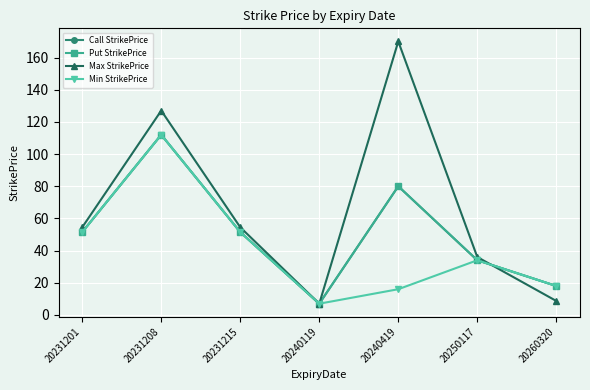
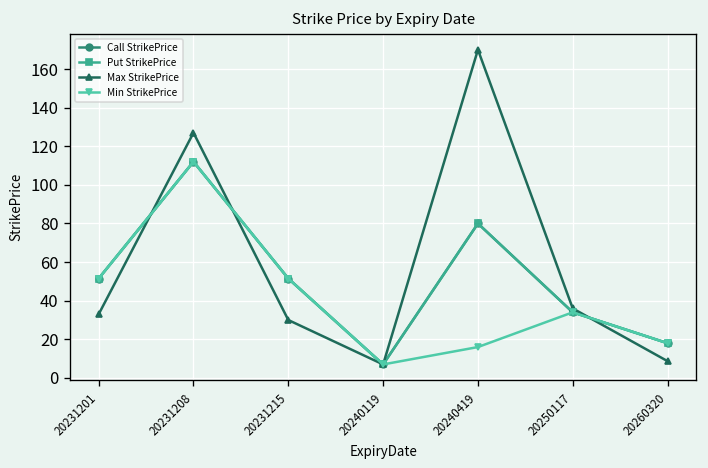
Max StrikePrice, 20231201: 55 -> 33
Max StrikePrice, 20231215: 55 -> 30
